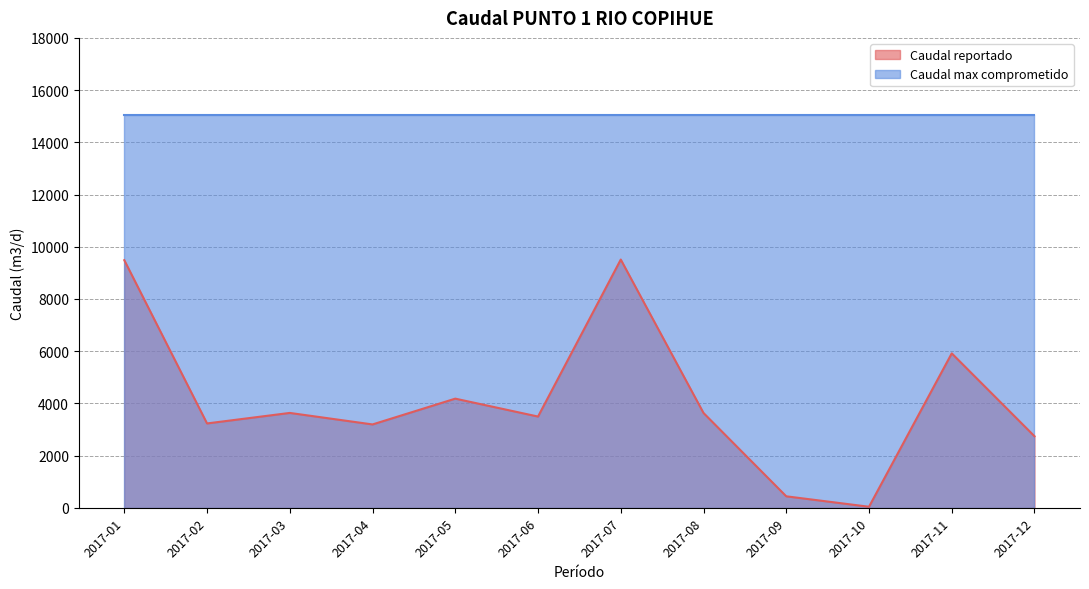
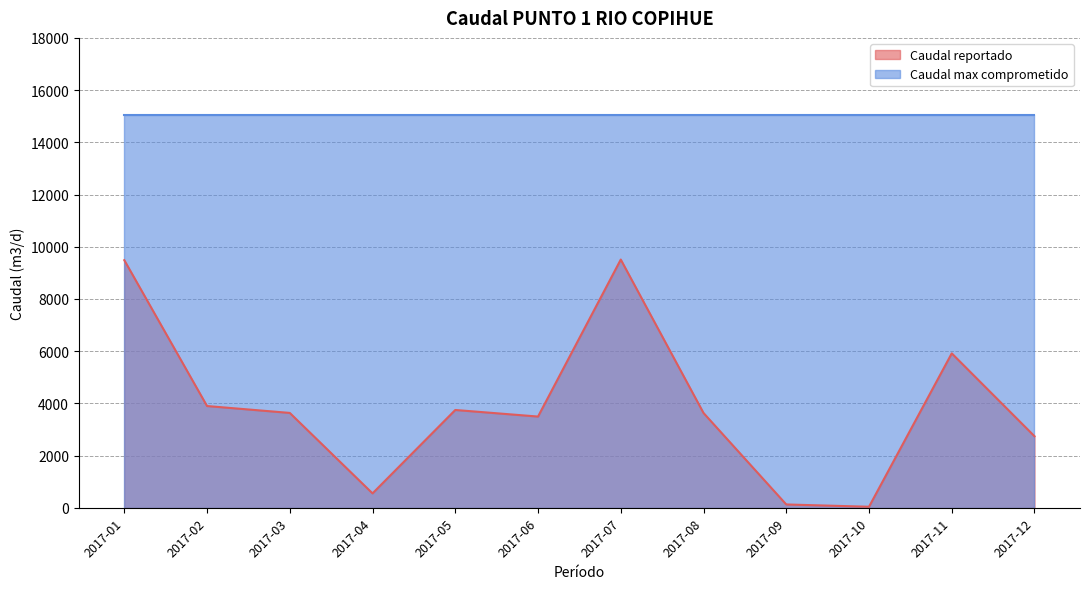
Caudal reportado, 2017-02: 3200 -> 3900
Caudal reportado, 2017-04: 3200 -> 600
Caudal reportado, 2017-05: 4200 -> 3700
Caudal reportado, 2017-09: 400 -> 100
